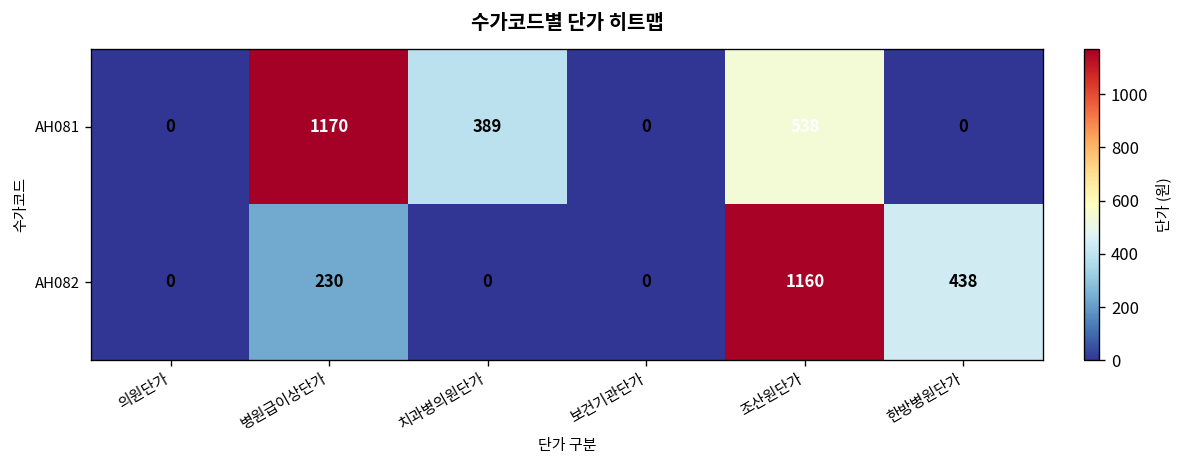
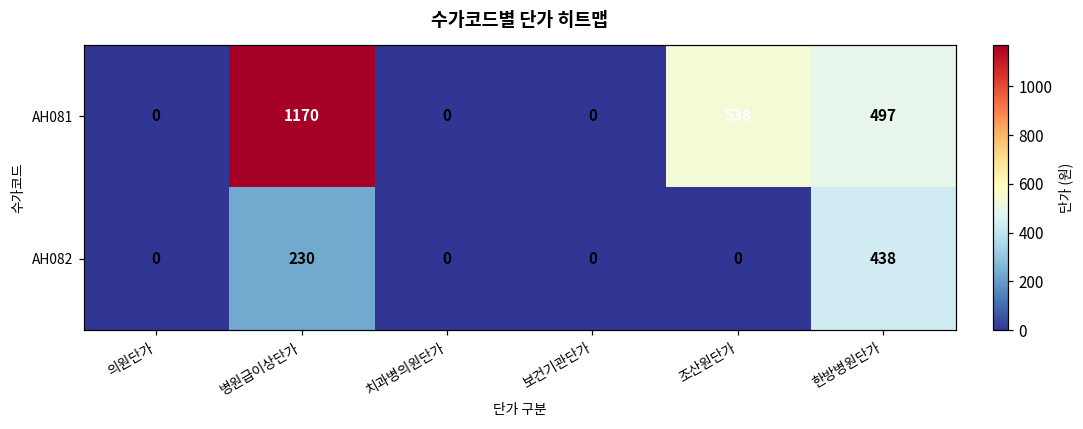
AH081, 치과병의원단가: 389 -> 0
AH081, 한방병원단가: 0 -> 497
AH082, 조산원단가: 1160 -> 0
